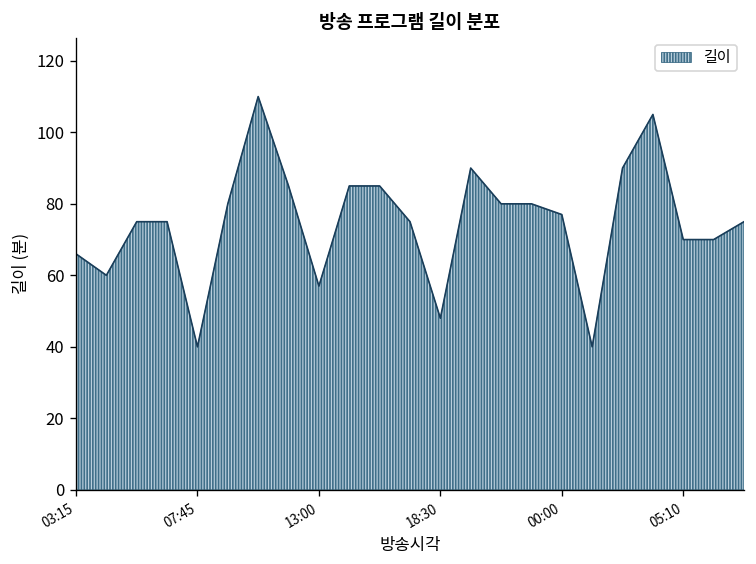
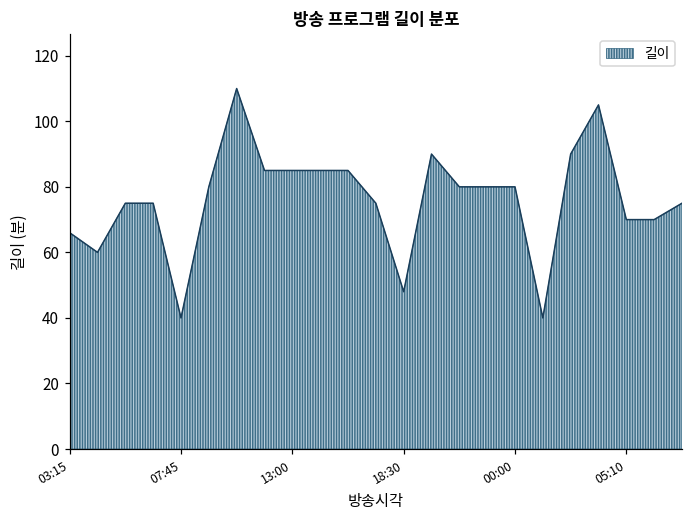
13:00: 57 -> 85
00:00: 77 -> 80
